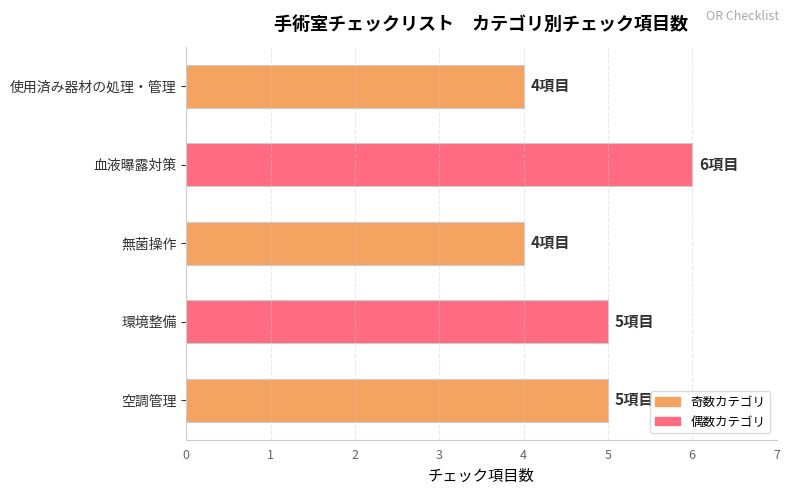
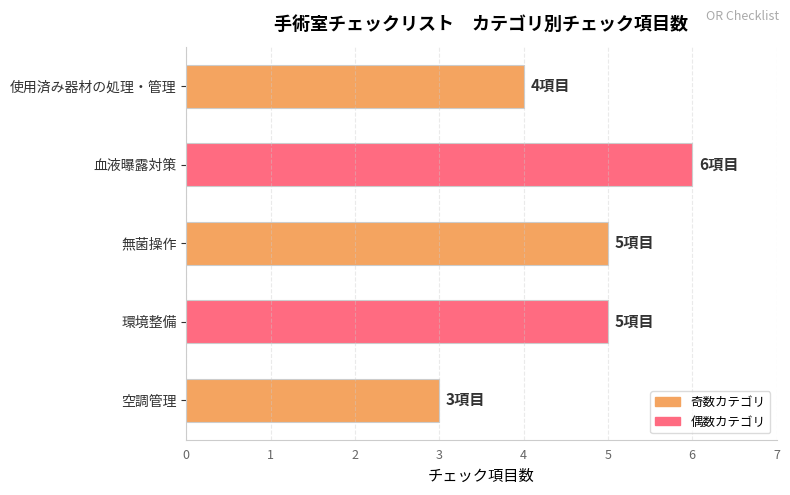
無菌操作: 4 -> 5
空調管理: 5 -> 3
